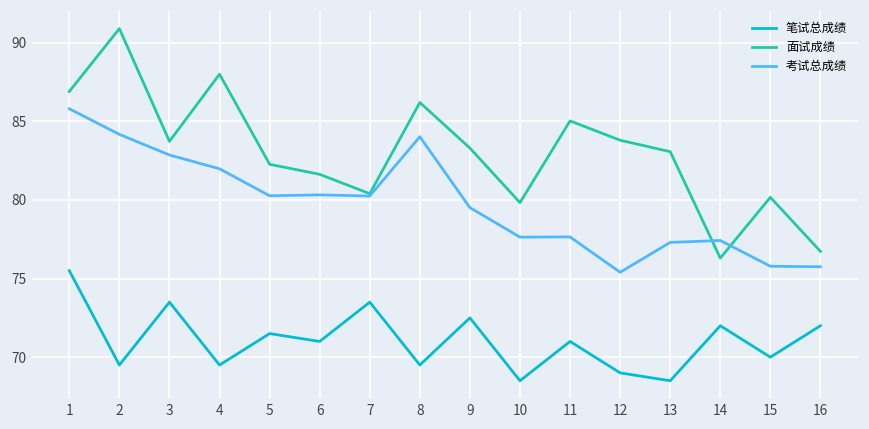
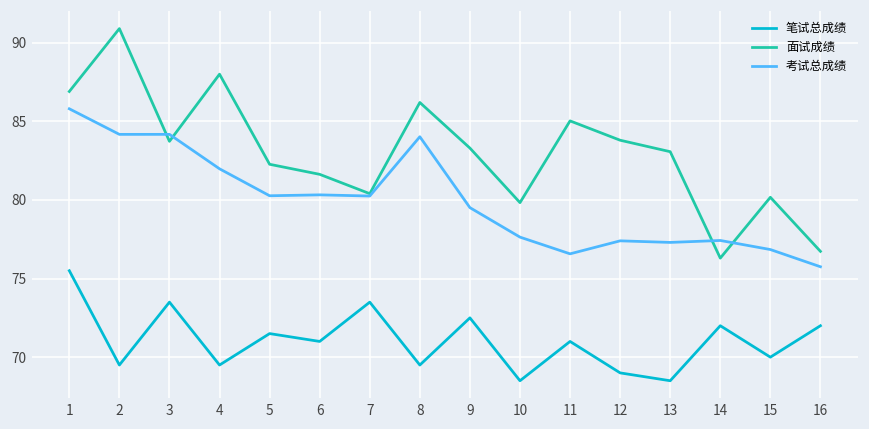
考试总成绩, 3: 82.9 -> 84.2
考试总成绩, 11: 77.6 -> 76.6
考试总成绩, 12: 75.4 -> 77.4
考试总成绩, 15: 75.8 -> 76.8
